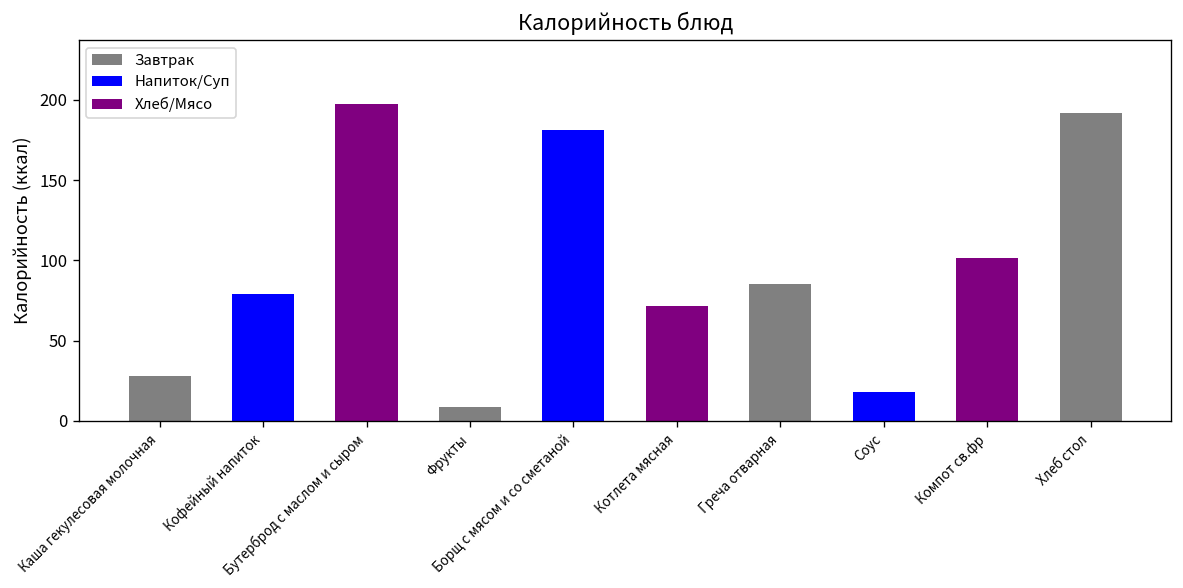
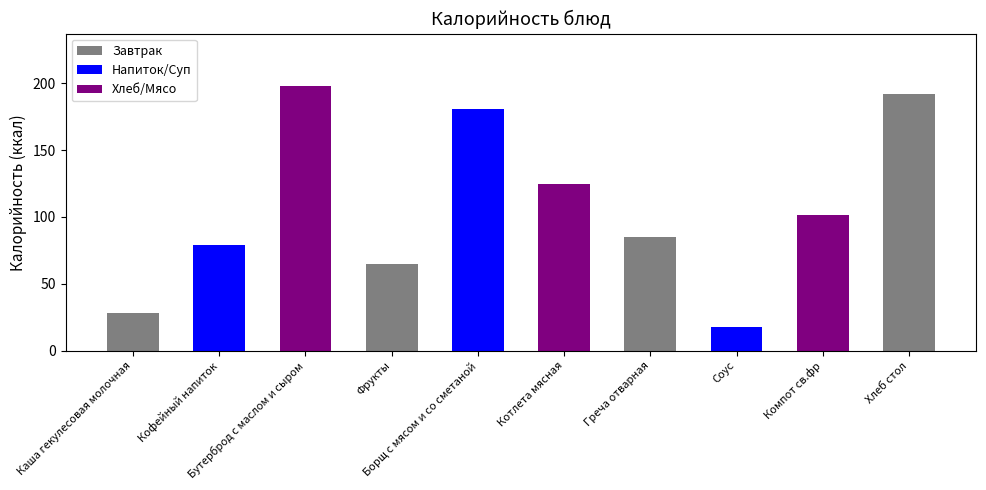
Фрукты: 9 -> 65
Котлета мясная: 72 -> 125
